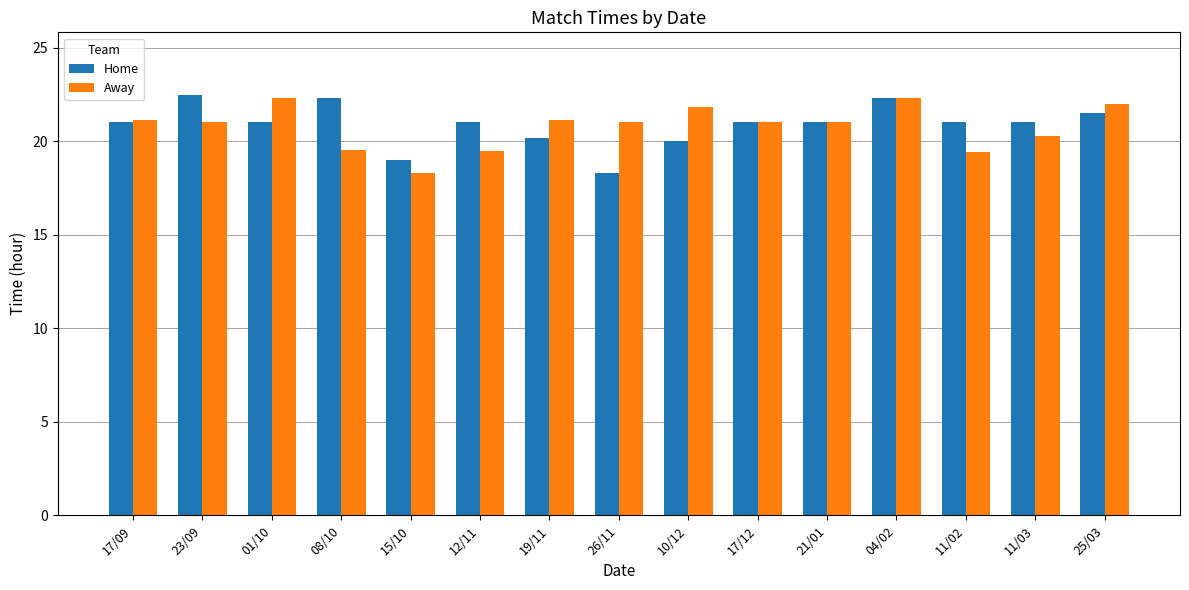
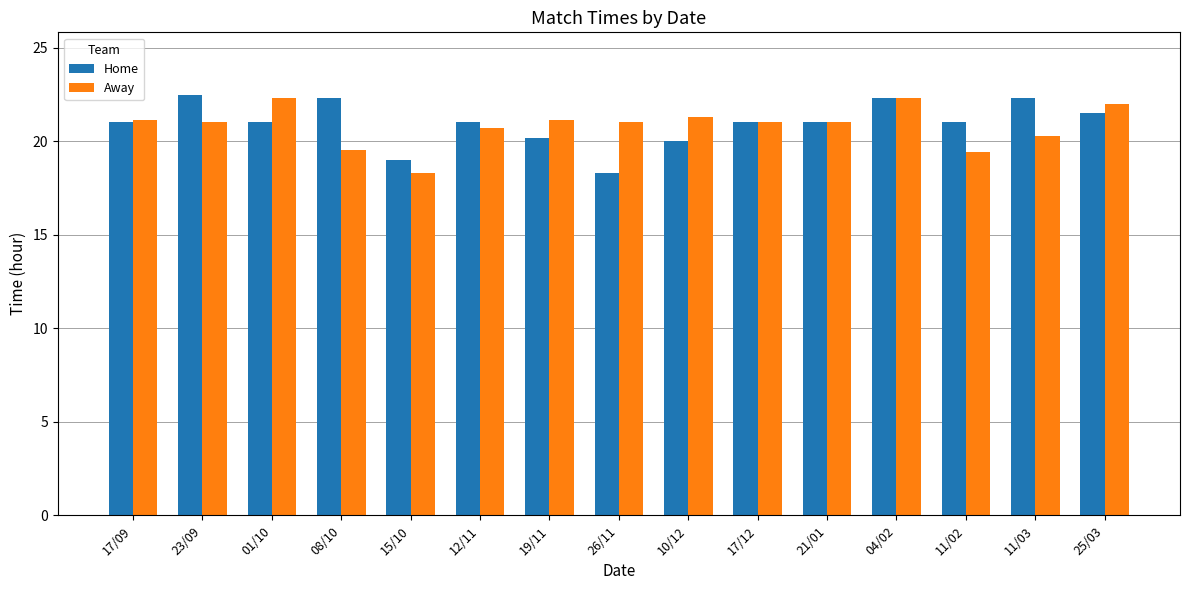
Away, 12/11: 19.5 -> 20.7
Away, 10/12: 21.8 -> 21.3
Home, 11/03: 21.0 -> 22.3
